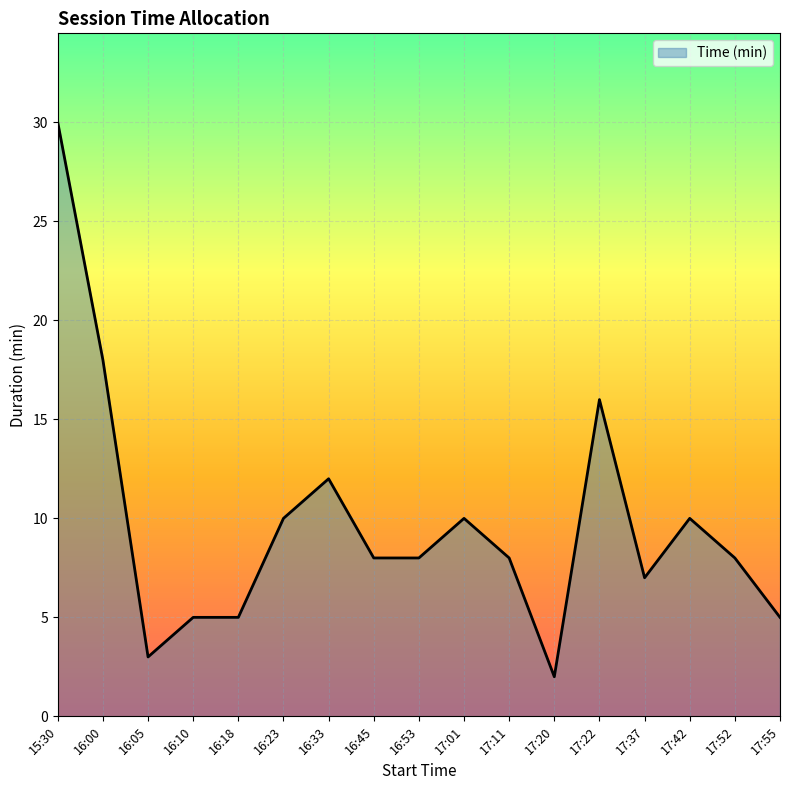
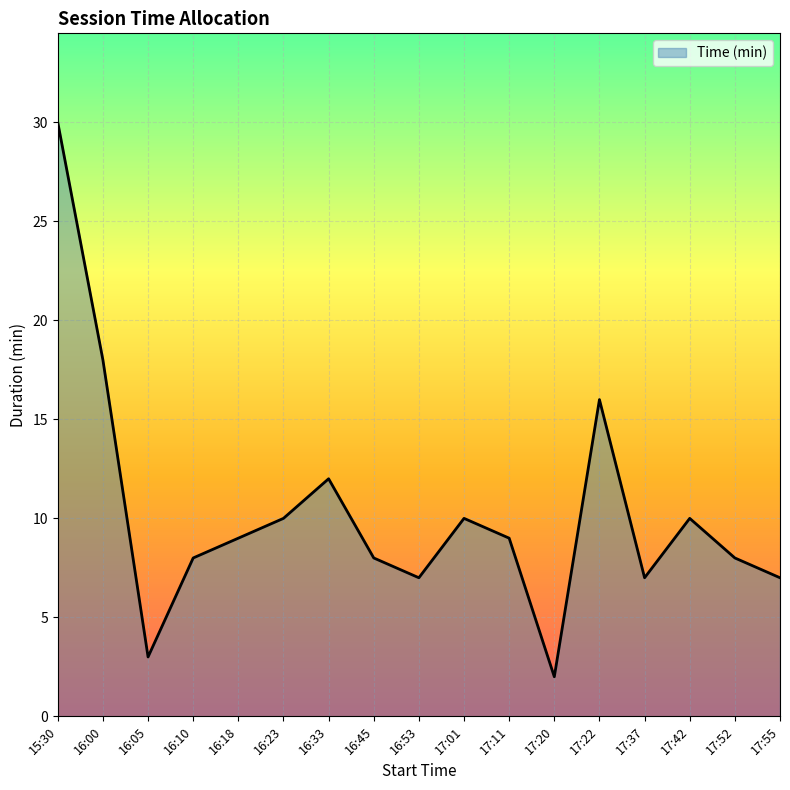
16:10: 5 -> 8
16:18: 5 -> 9
16:53: 8 -> 7
17:11: 8 -> 9
17:55: 5 -> 7
